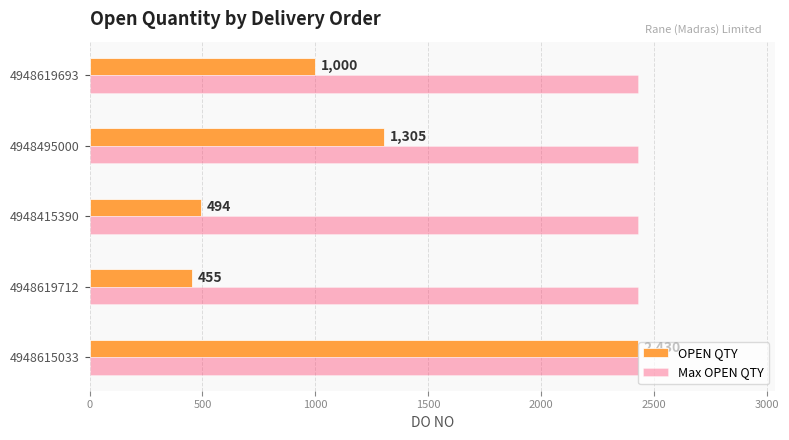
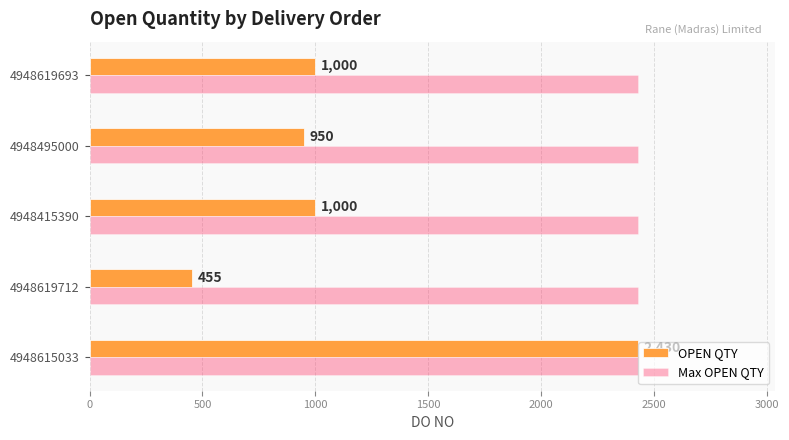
OPEN QTY, 4948495000: 1,305 -> 950
OPEN QTY, 4948415390: 494 -> 1,000
